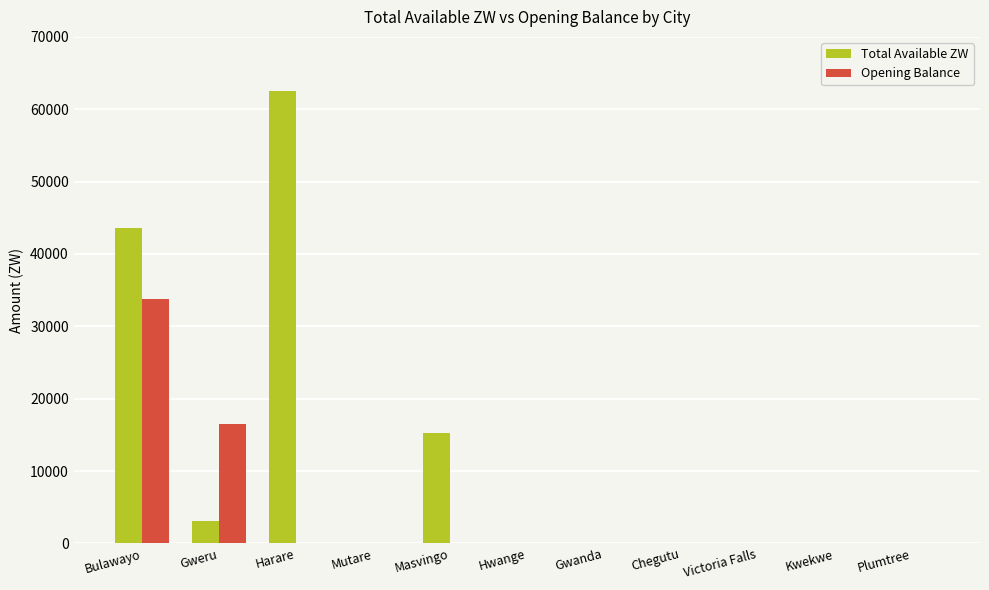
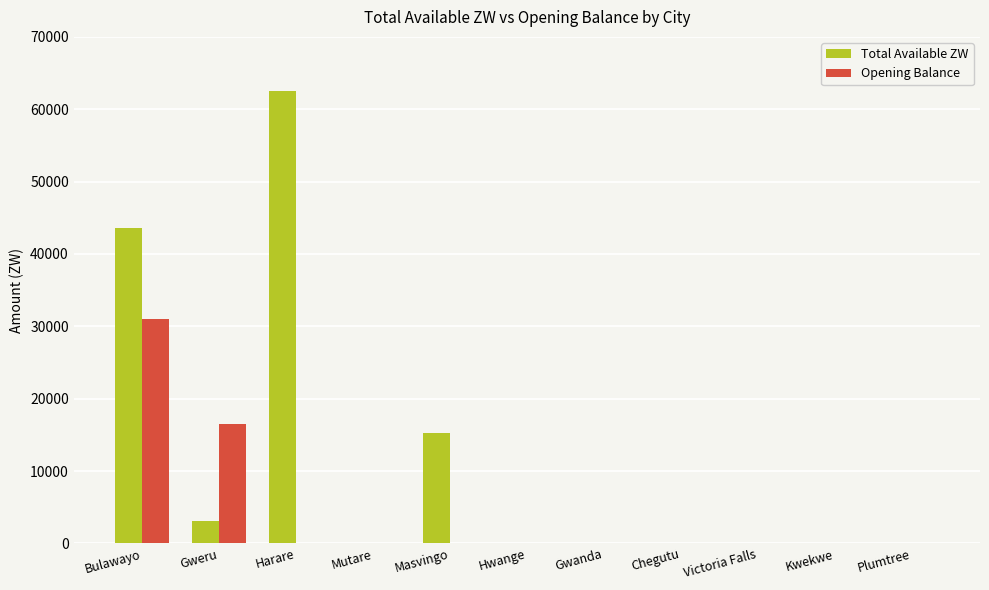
Opening Balance, Bulawayo: 34000 -> 31000
